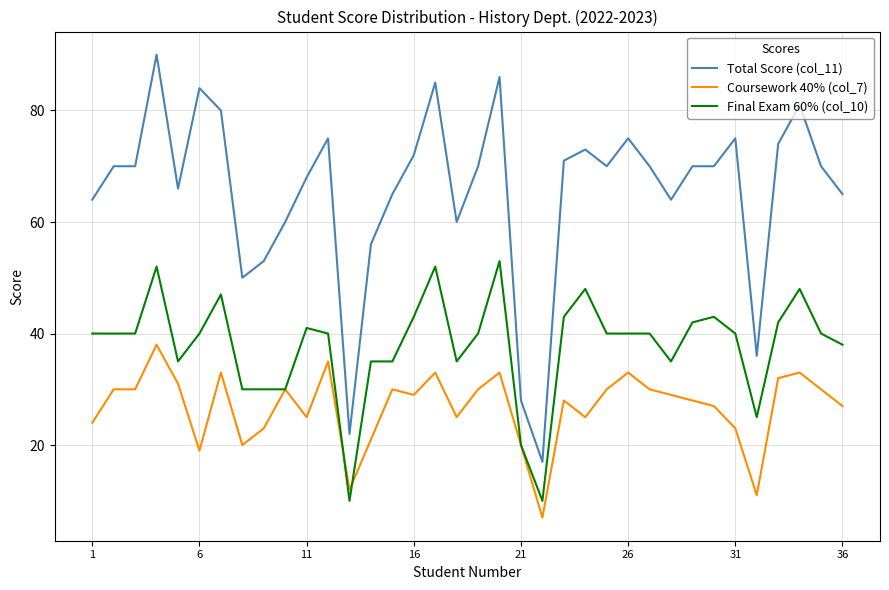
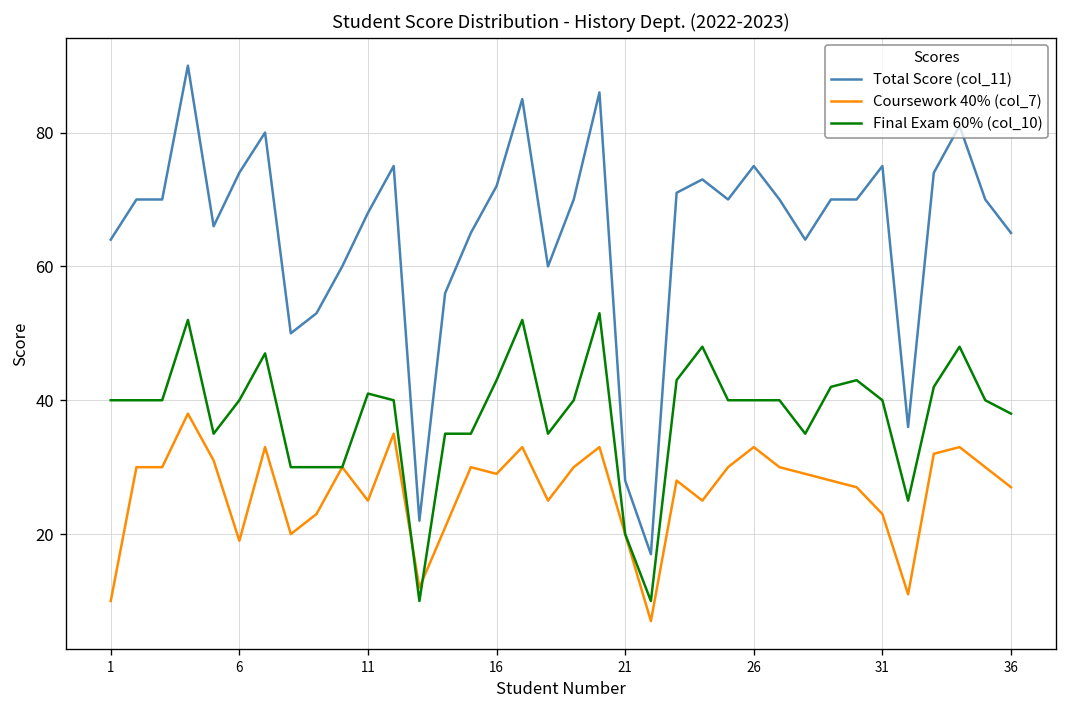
Coursework 40% (col_7), 1: 24 -> 10
Total Score (col_11), 6: 84 -> 74
